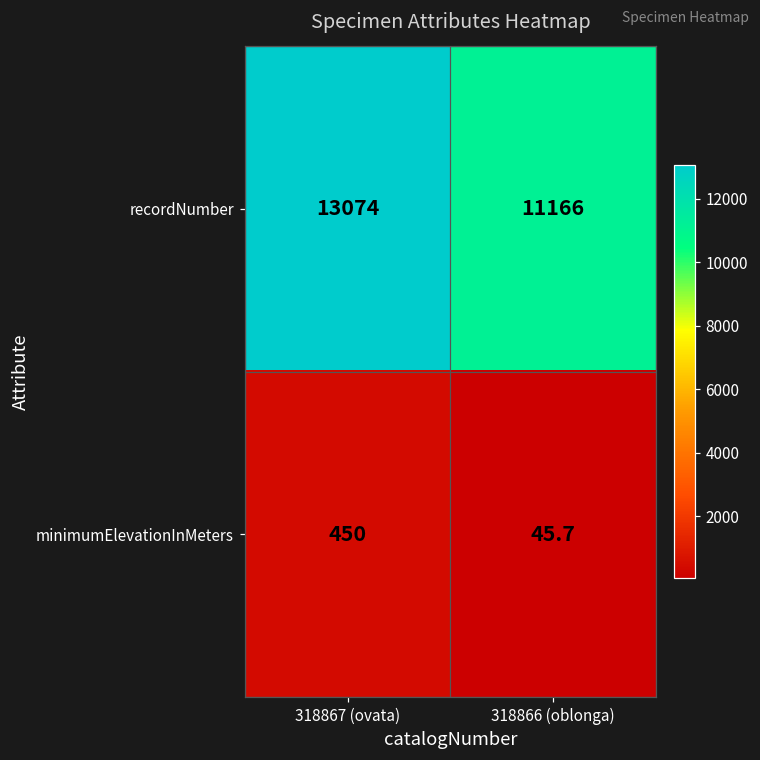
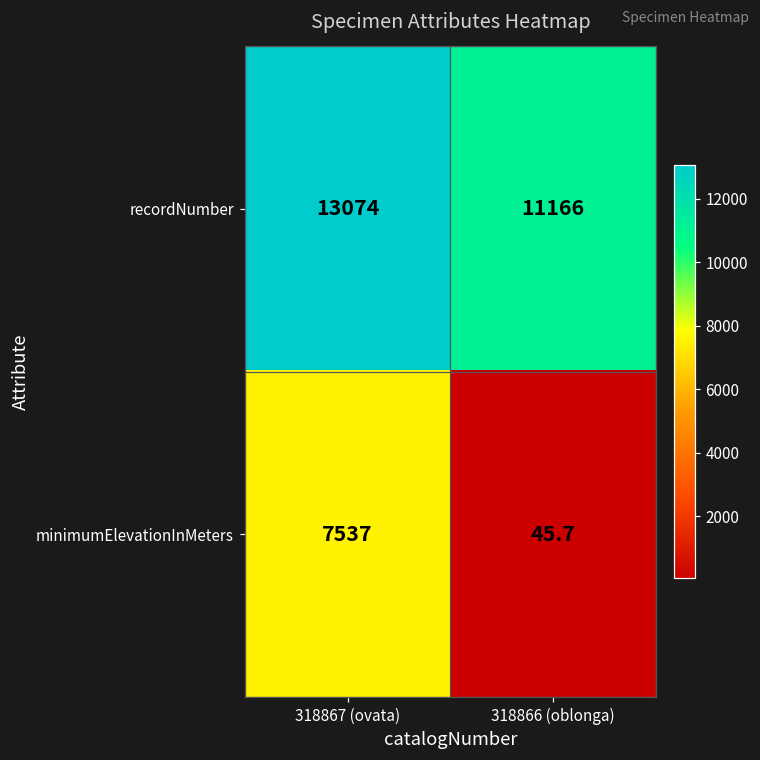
minimumElevationInMeters, 318867 (ovata): 450 -> 7537
